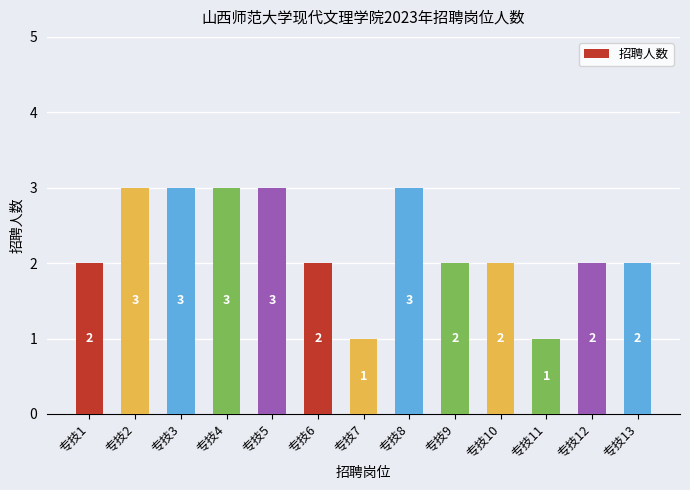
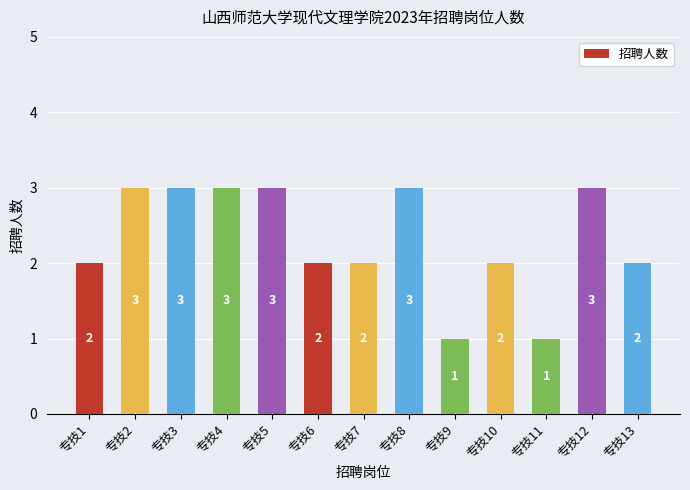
专技7: 1 -> 2
专技9: 2 -> 1
专技12: 2 -> 3
